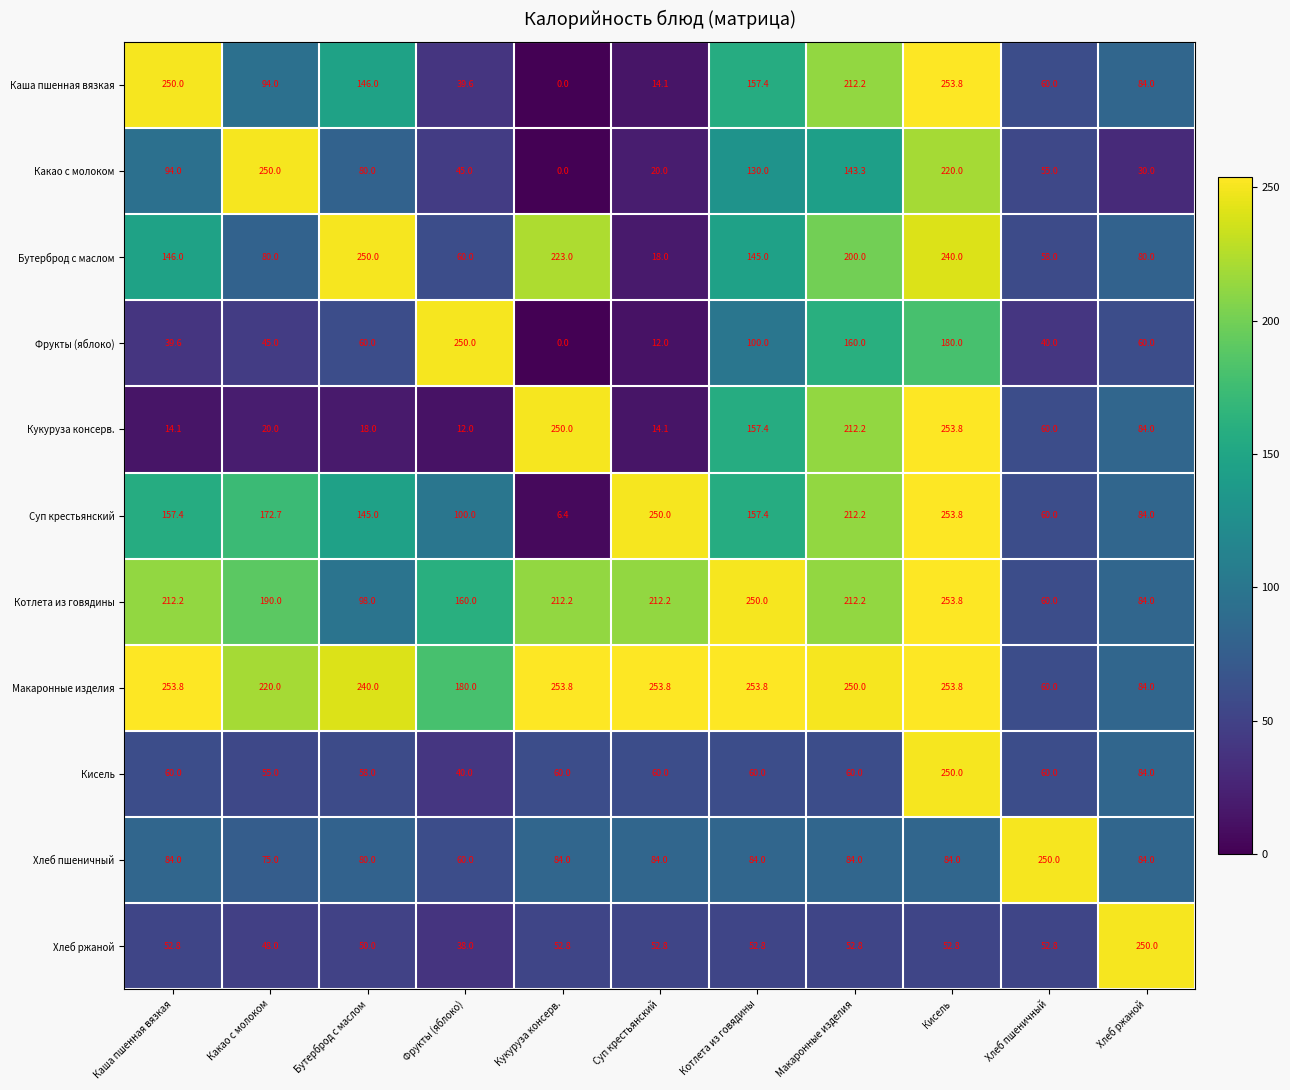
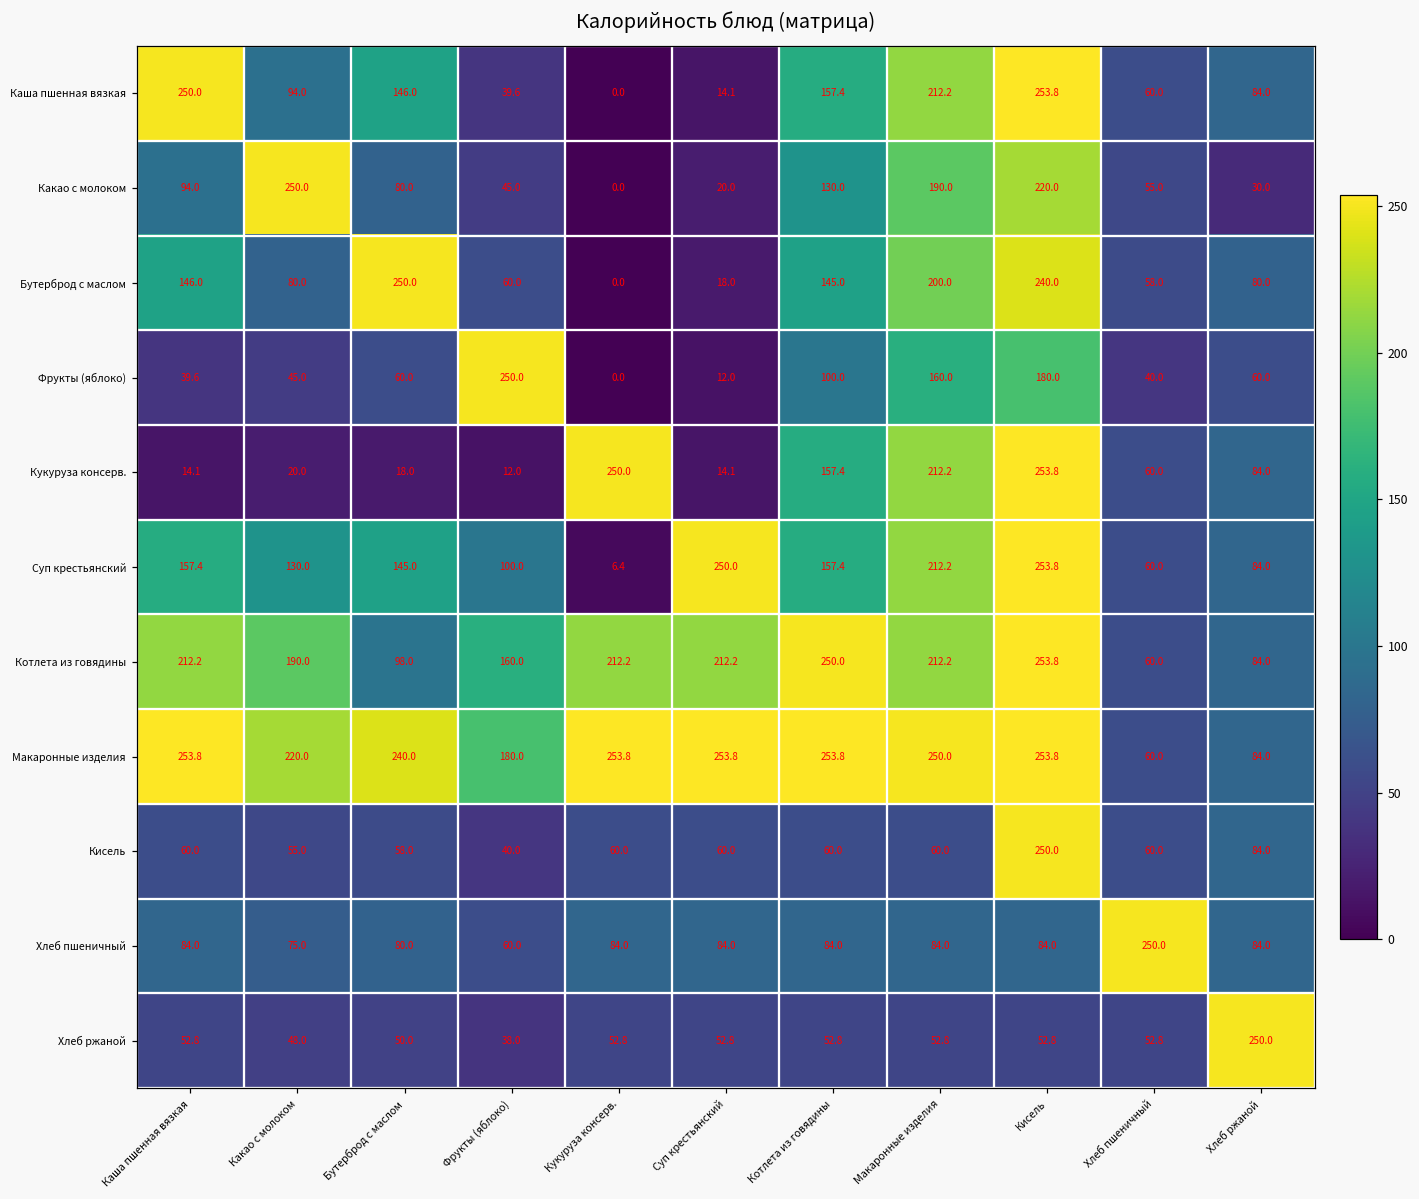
Какао с молоком, Макаронные изделия: 143.3 -> 190.0
Бутерброд с маслом, Кукуруза консерв.: 223.0 -> 0.0
Суп крестьянский, Какао с молоком: 172.7 -> 130.0
